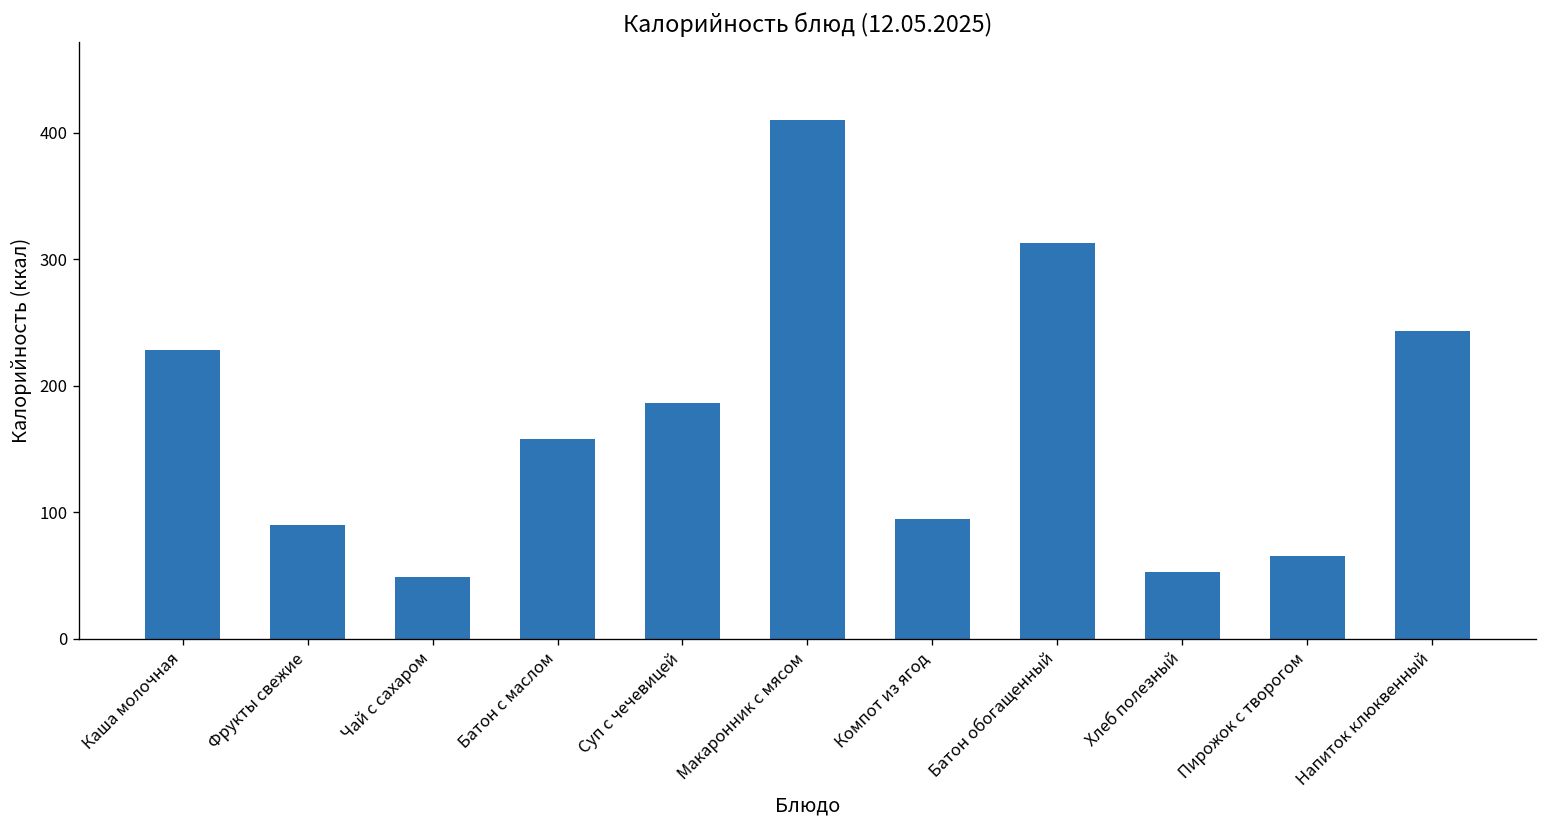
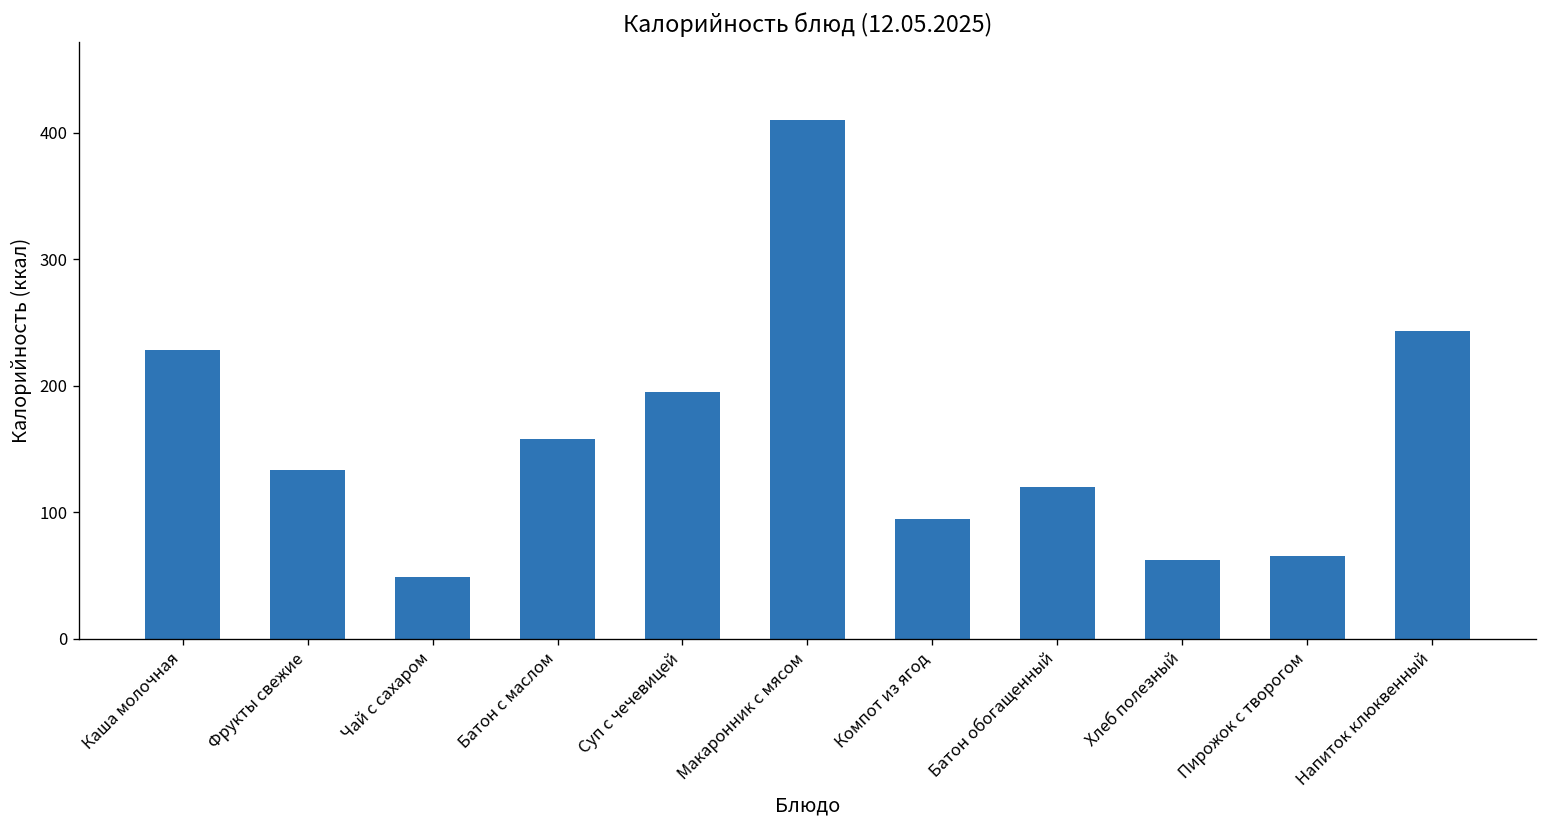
Фрукты свежие: 90 -> 133
Суп с чечевицей: 186 -> 195
Батон обогащенный: 313 -> 120
Хлеб полезный: 53 -> 62
